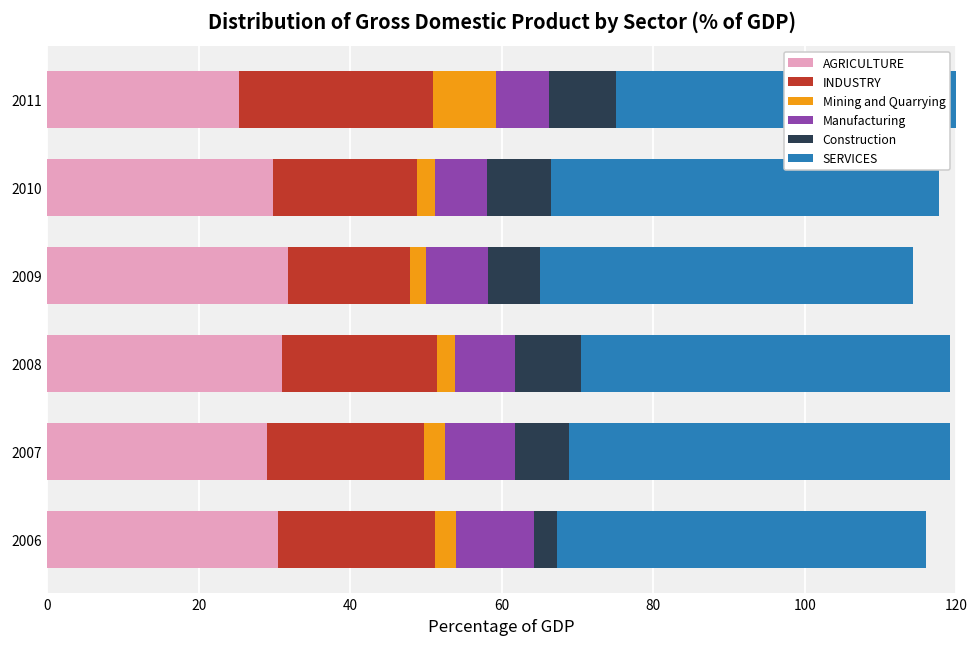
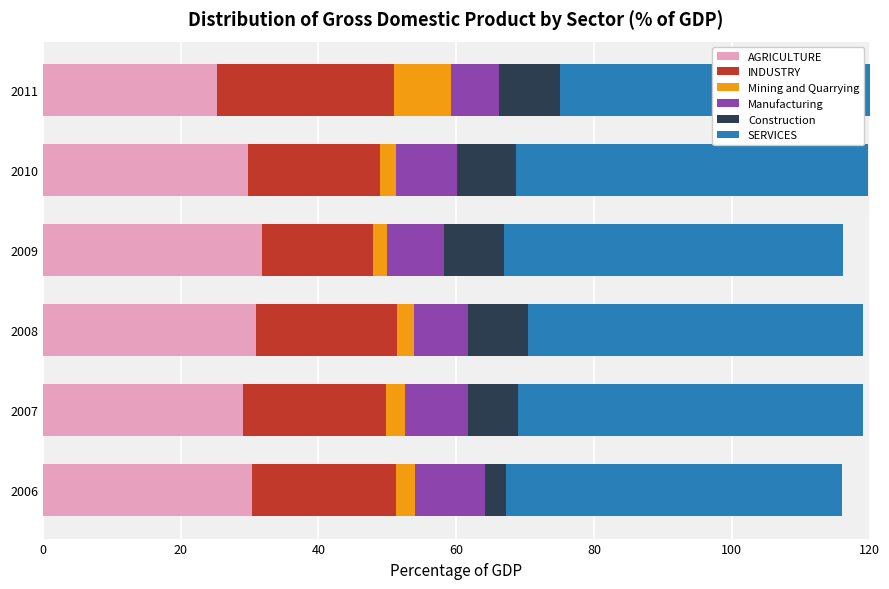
Manufacturing, 2010: 7 -> 9
Construction, 2009: 7 -> 9
